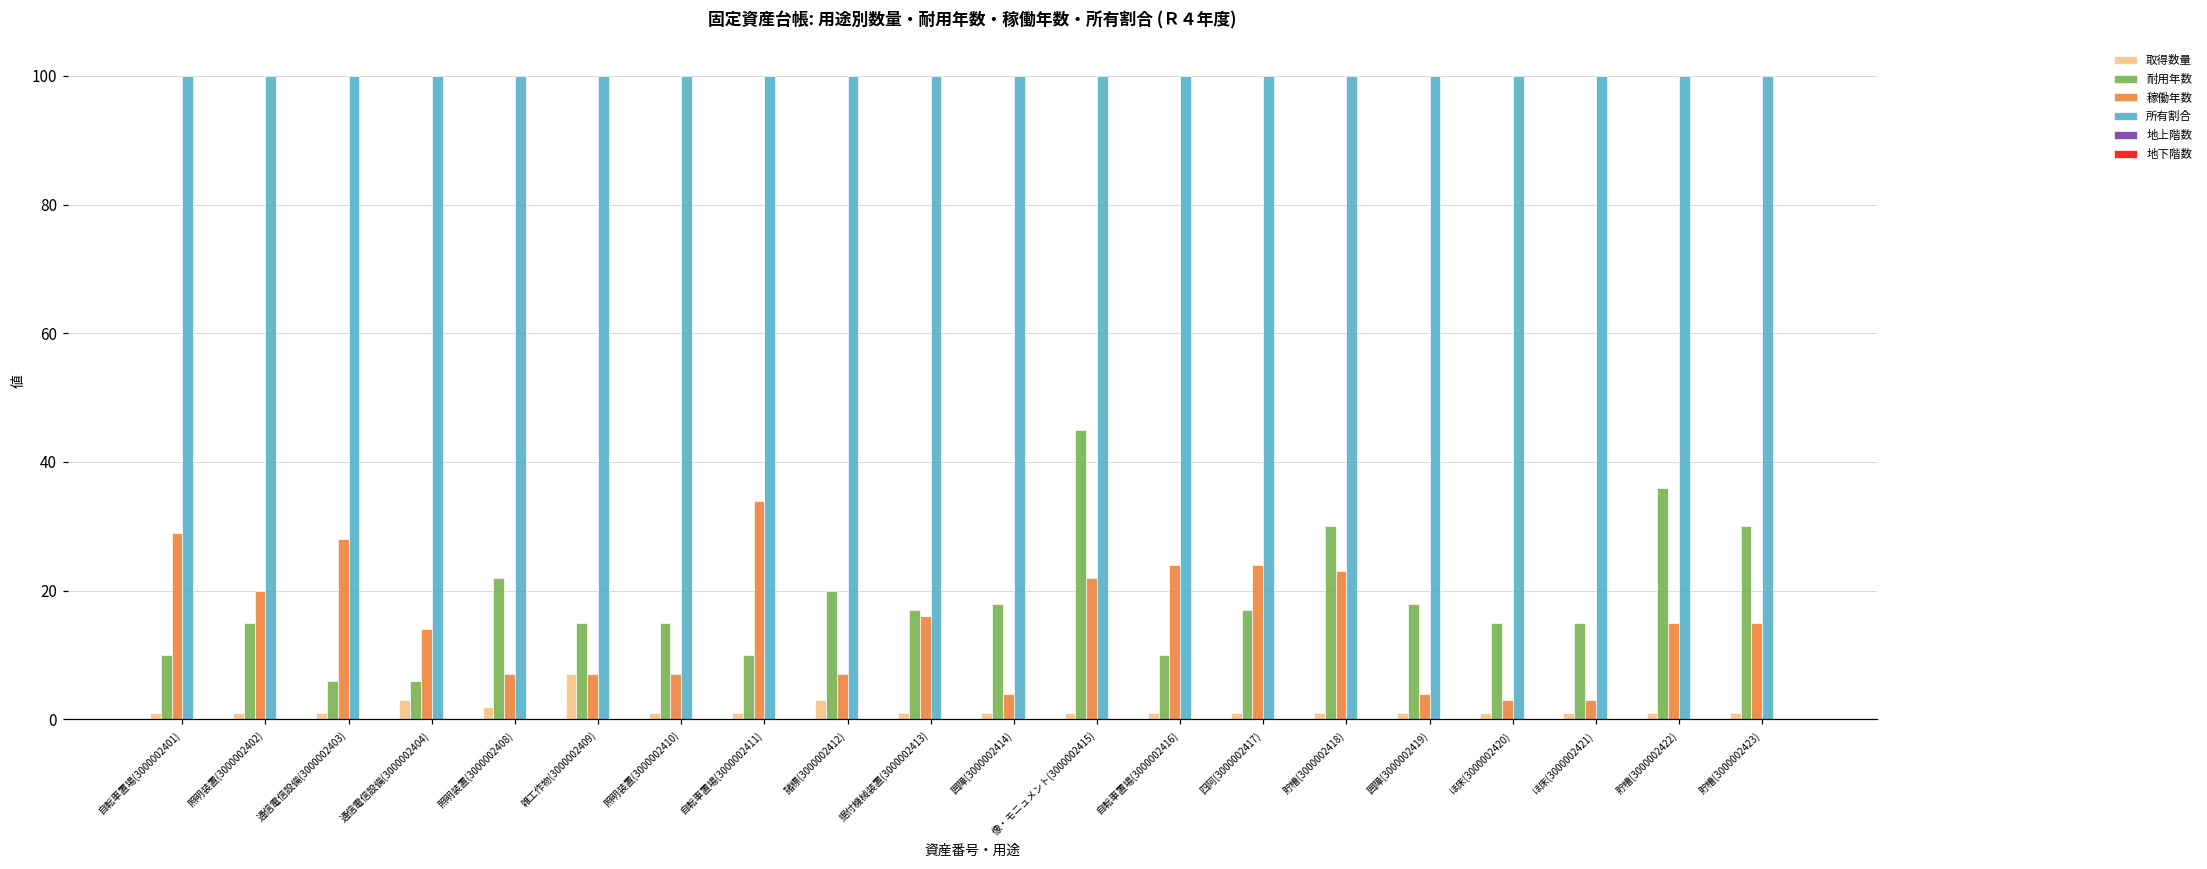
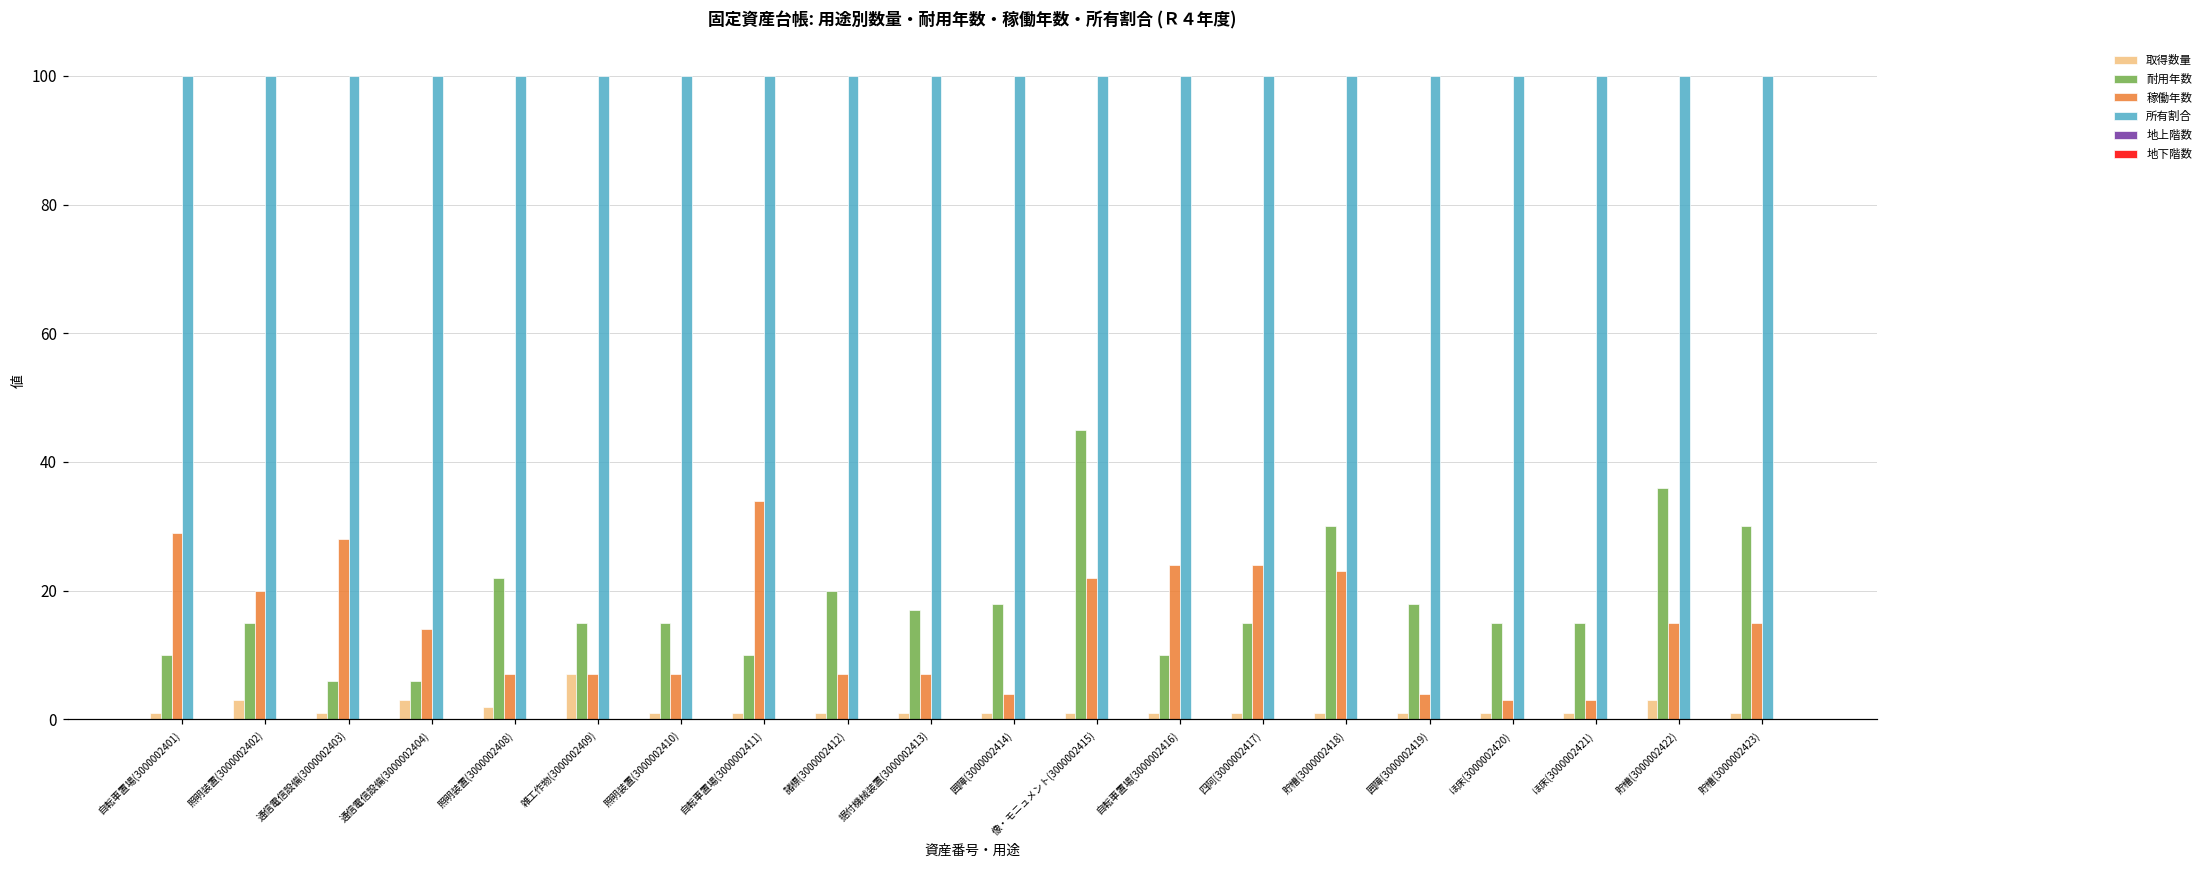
取得数量, 照明装置(3000002402): 1 -> 3
取得数量, 諸標(3000002412): 3 -> 1
稼働年数, 据付機械装置(3000002413): 16 -> 7
耐用年数, 四阿(3000002417): 17 -> 15
取得数量, 貯槽(3000002422): 1 -> 3
